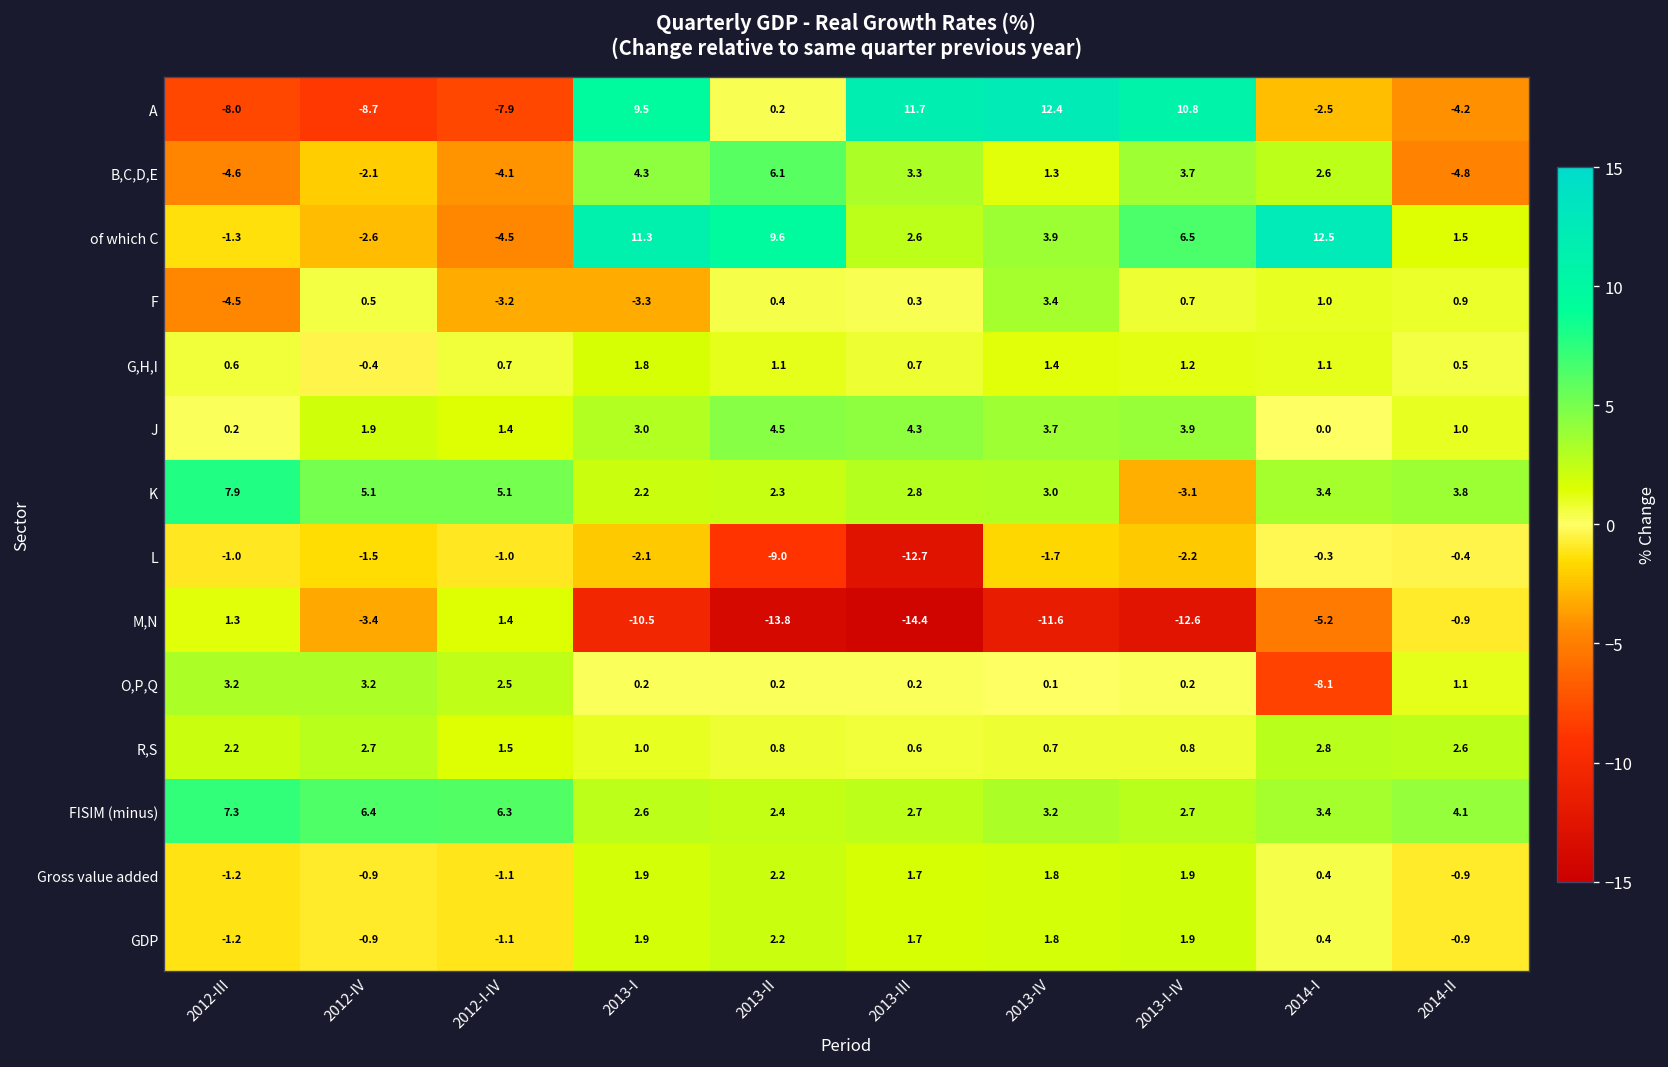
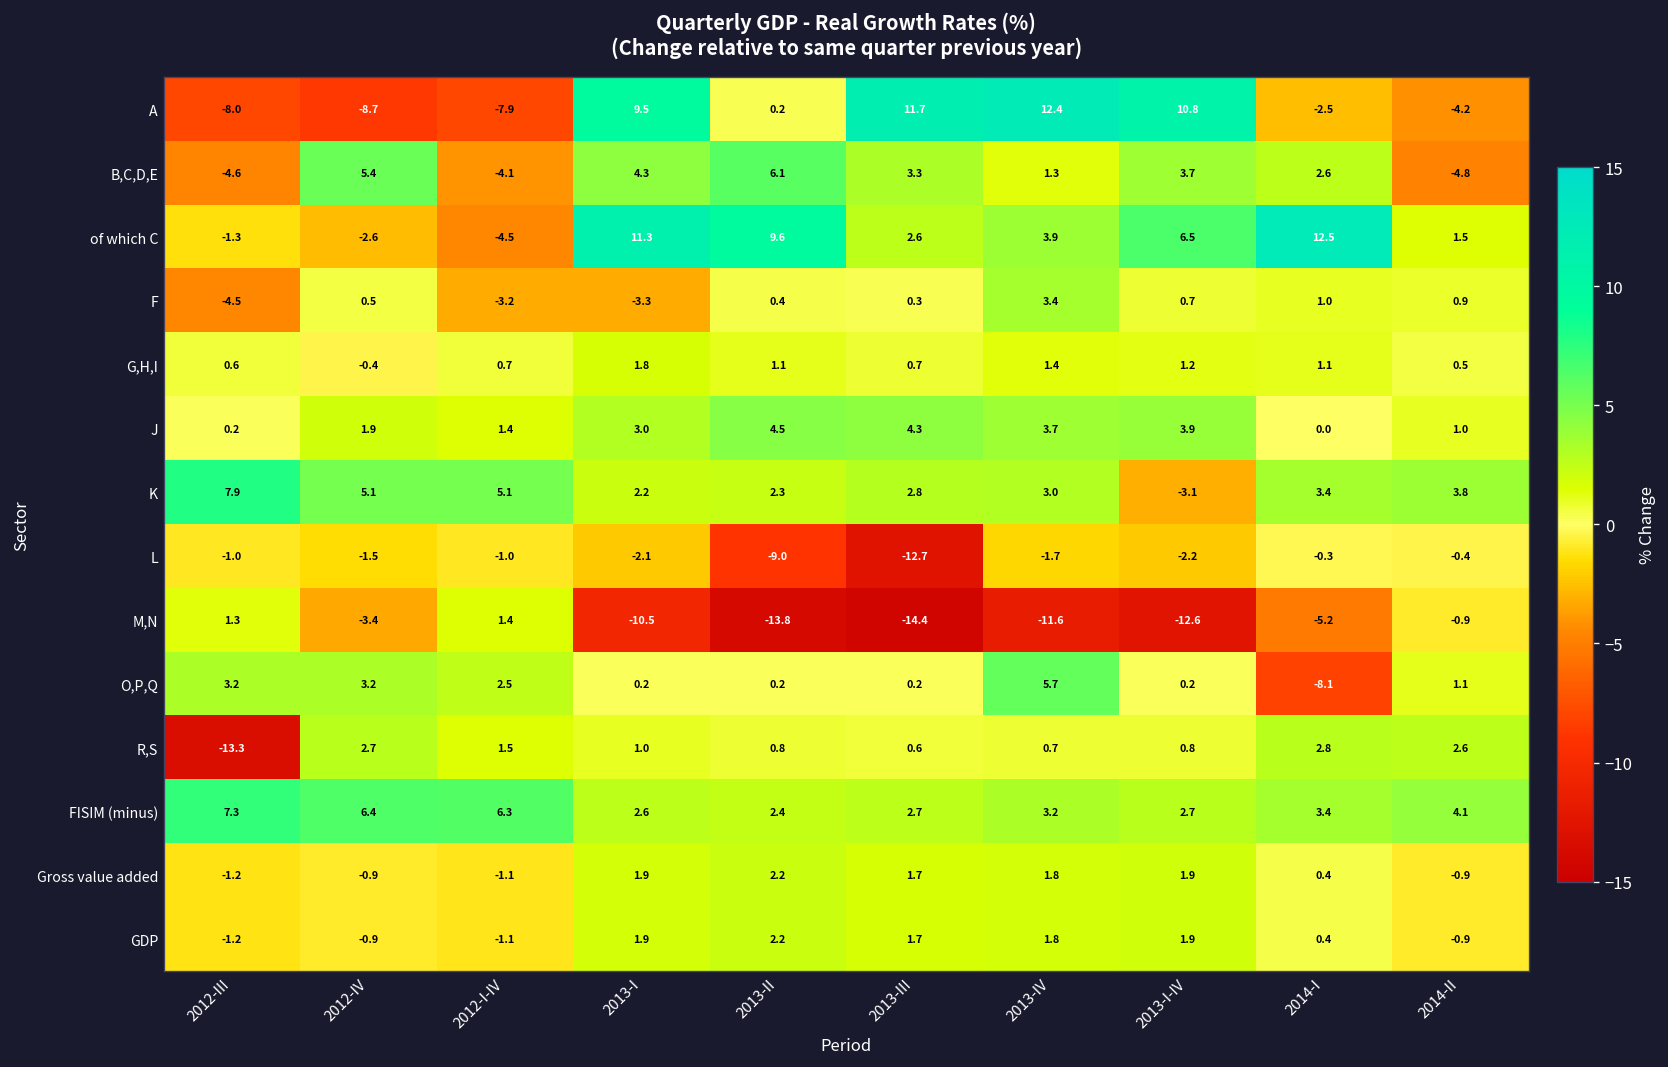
B,C,D,E, 2012-IV: -2.1 -> 5.4
O,P,Q, 2013-IV: 0.1 -> 5.7
R,S, 2012-III: 2.2 -> -13.3
